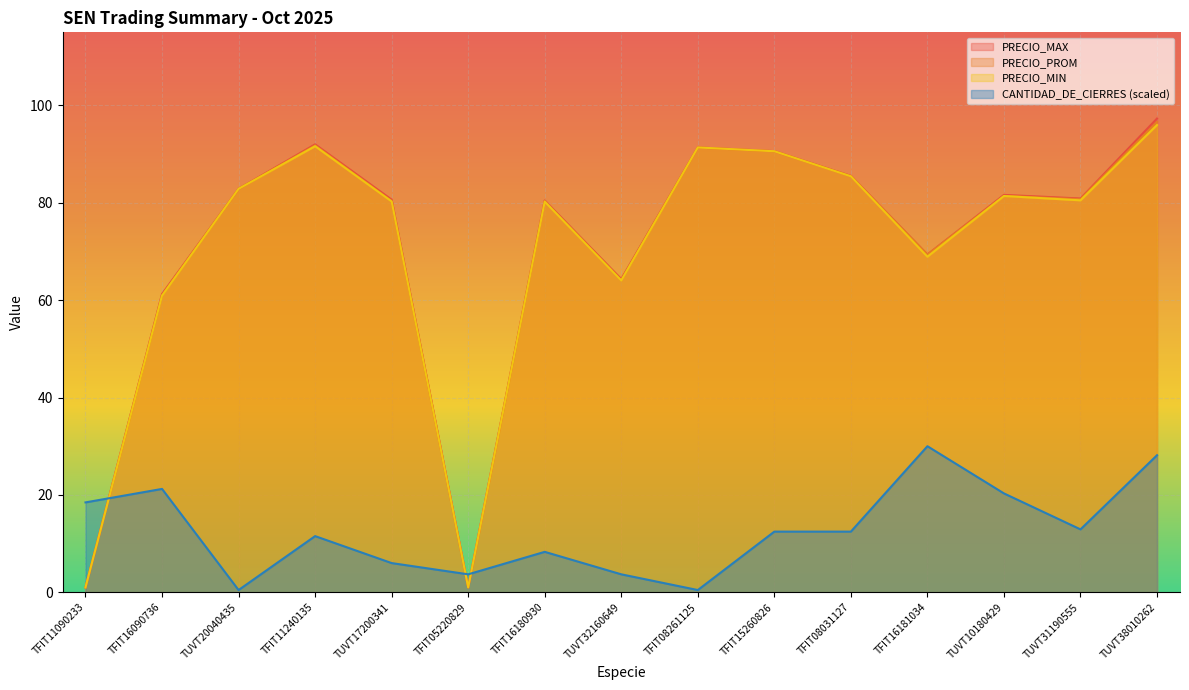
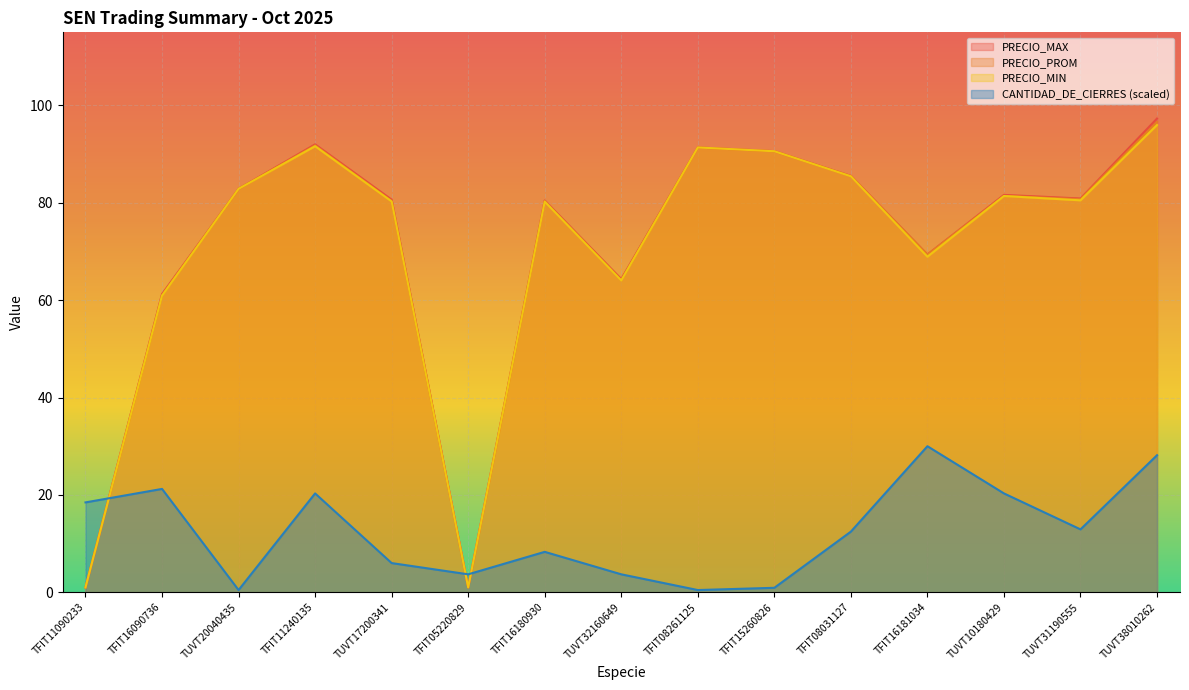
CANTIDAD_DE_CIERRES (scaled), TFIT11240135: 12 -> 20
CANTIDAD_DE_CIERRES (scaled), TFIT15260826: 12 -> 1
